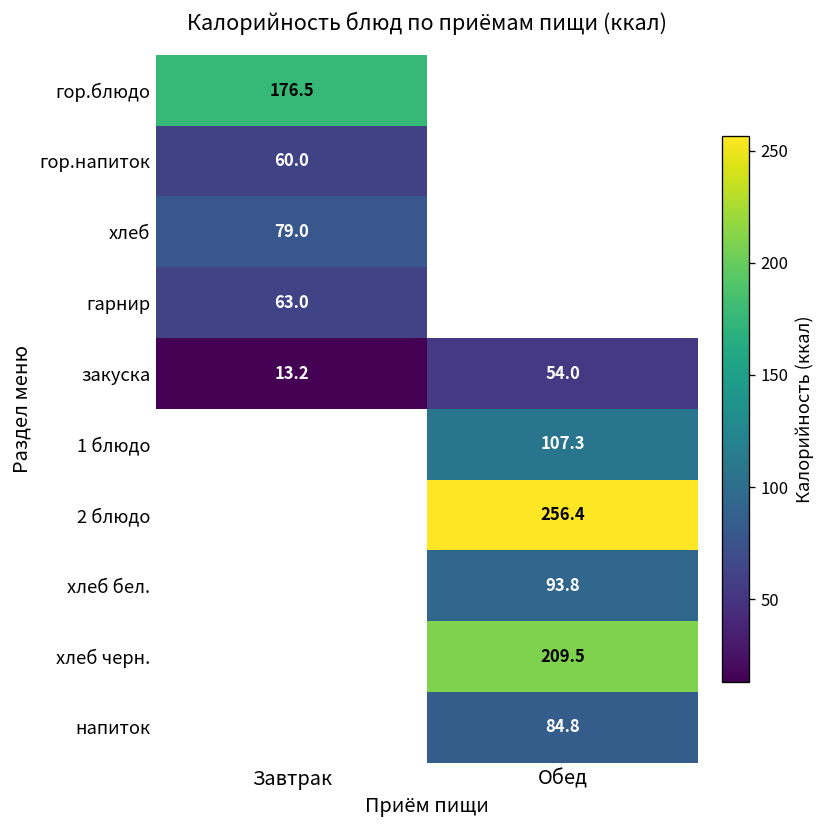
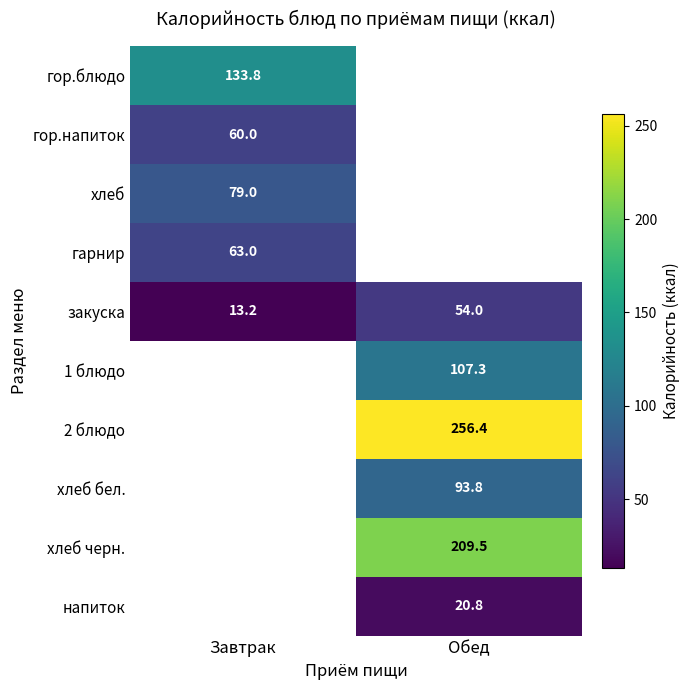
гор.блюдо, Завтрак: 176.5 -> 133.8
напиток, Обед: 84.8 -> 20.8
